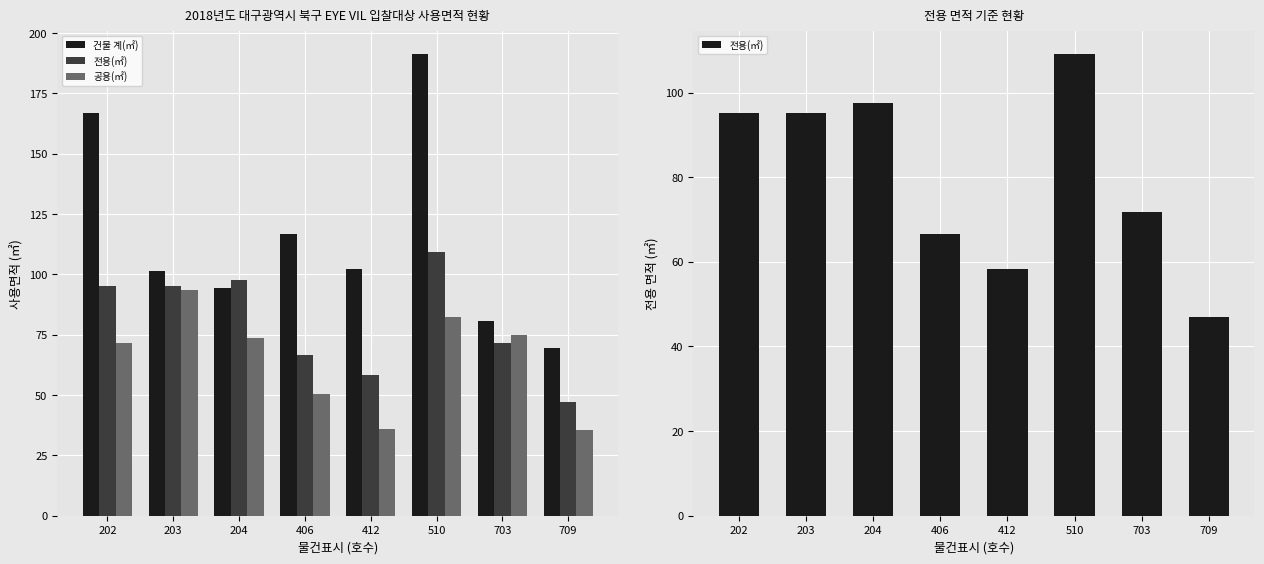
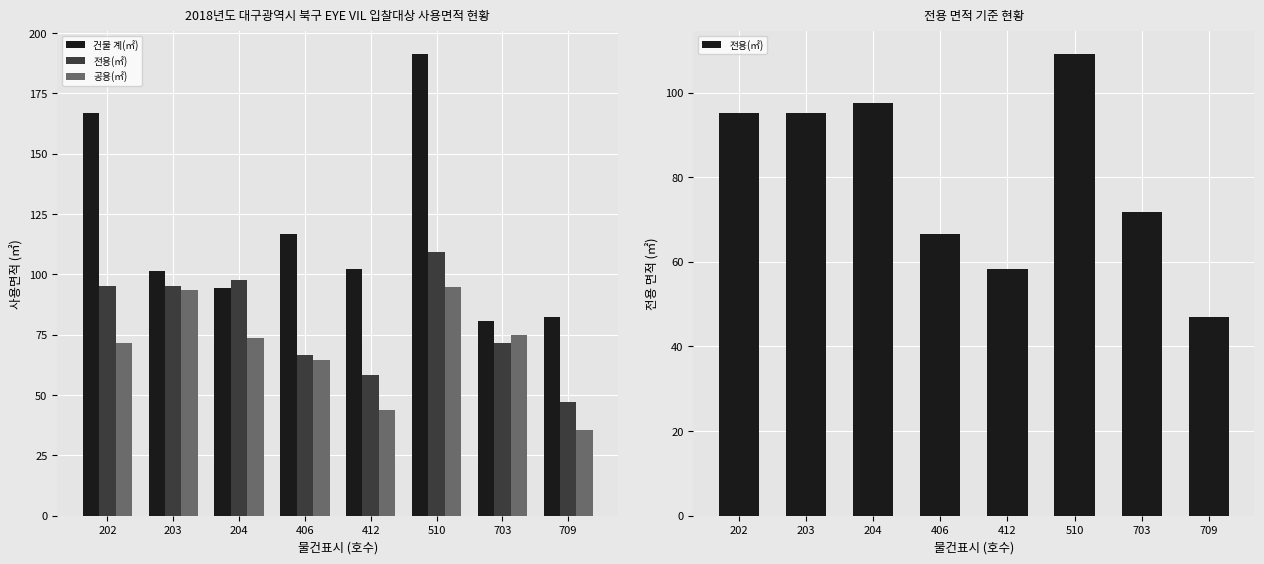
2018년도 대구광역시 북구 EYE VIL 입찰대상 사용면적 현황, 공용(㎡), 406: 50 -> 65
2018년도 대구광역시 북구 EYE VIL 입찰대상 사용면적 현황, 공용(㎡), 412: 36 -> 44
2018년도 대구광역시 북구 EYE VIL 입찰대상 사용면적 현황, 공용(㎡), 510: 82 -> 95
2018년도 대구광역시 북구 EYE VIL 입찰대상 사용면적 현황, 건물 계(㎡), 709: 70 -> 82
